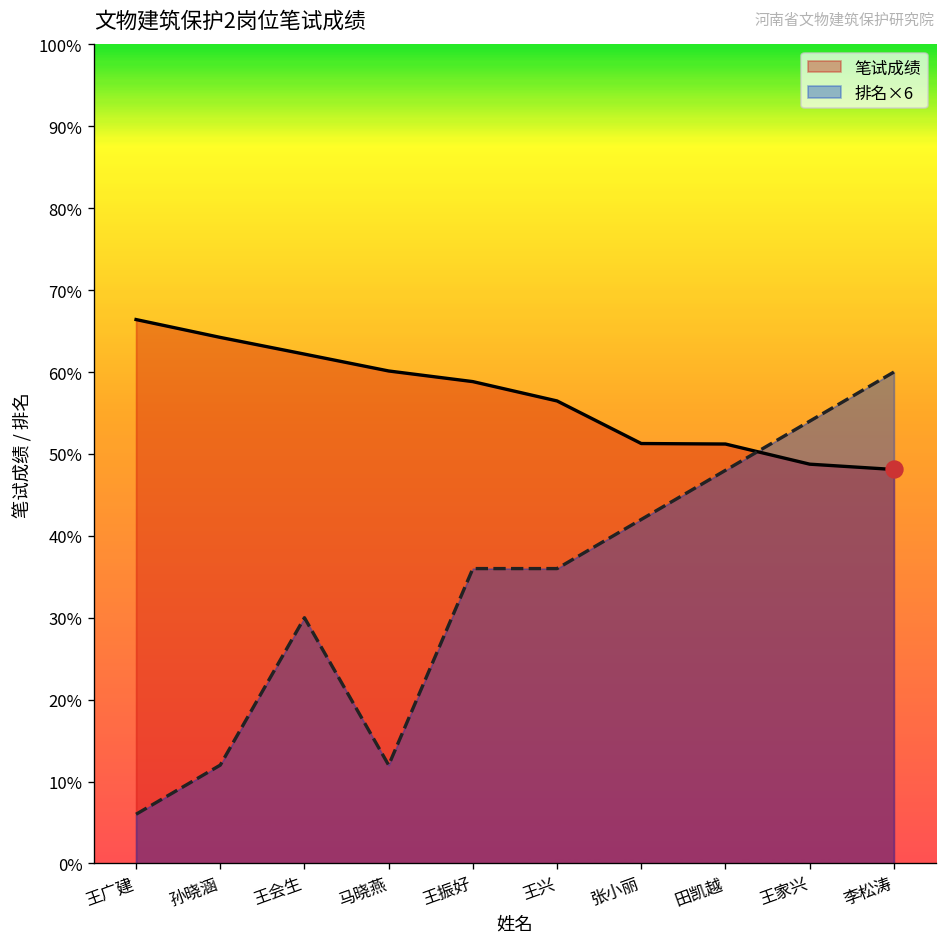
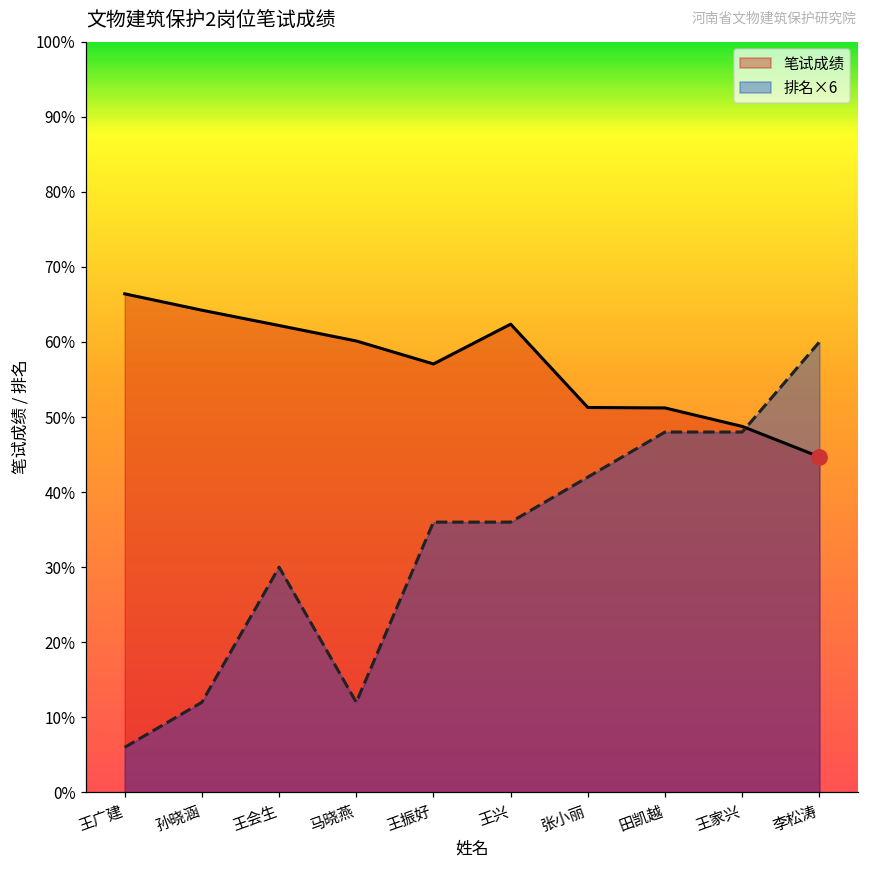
笔试成绩, 王振好: 59% -> 57%
笔试成绩, 王兴: 56% -> 62%
排名×6, 王家兴: 54% -> 48%
笔试成绩, 李松涛: 48% -> 45%
